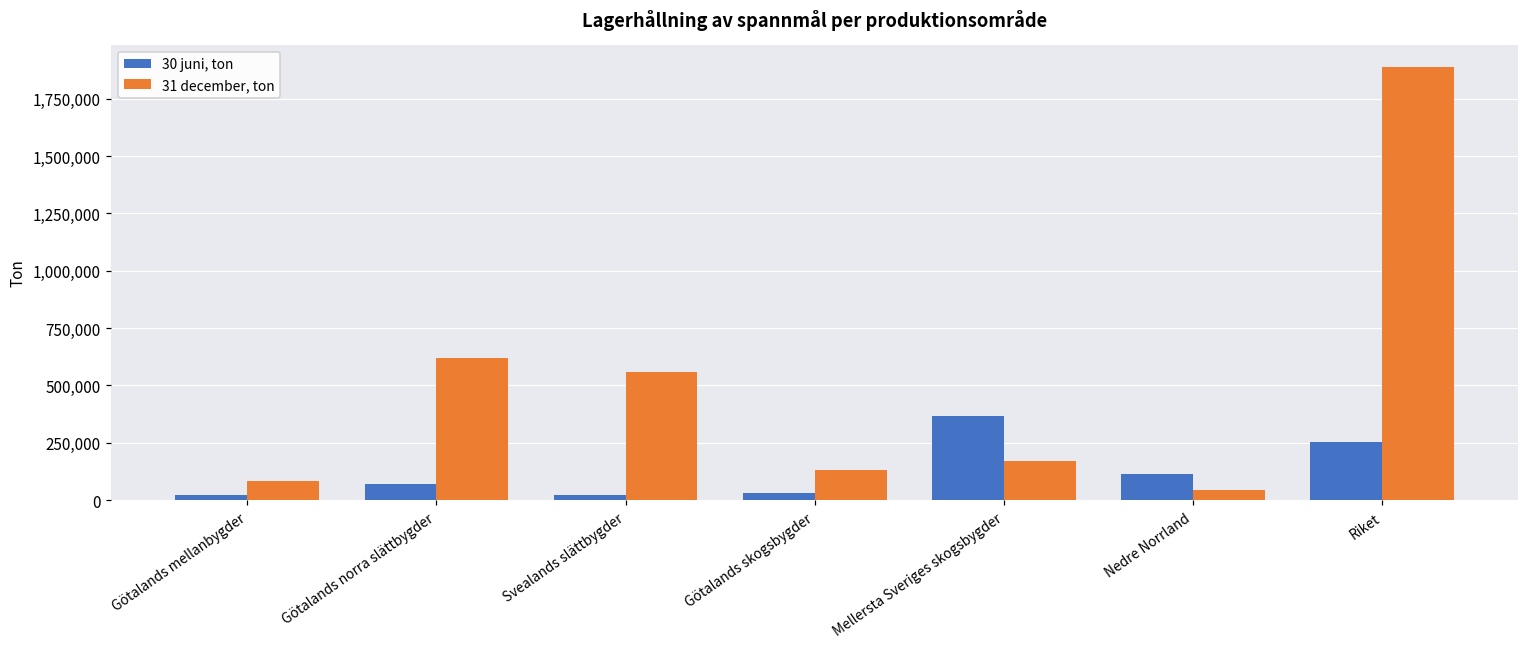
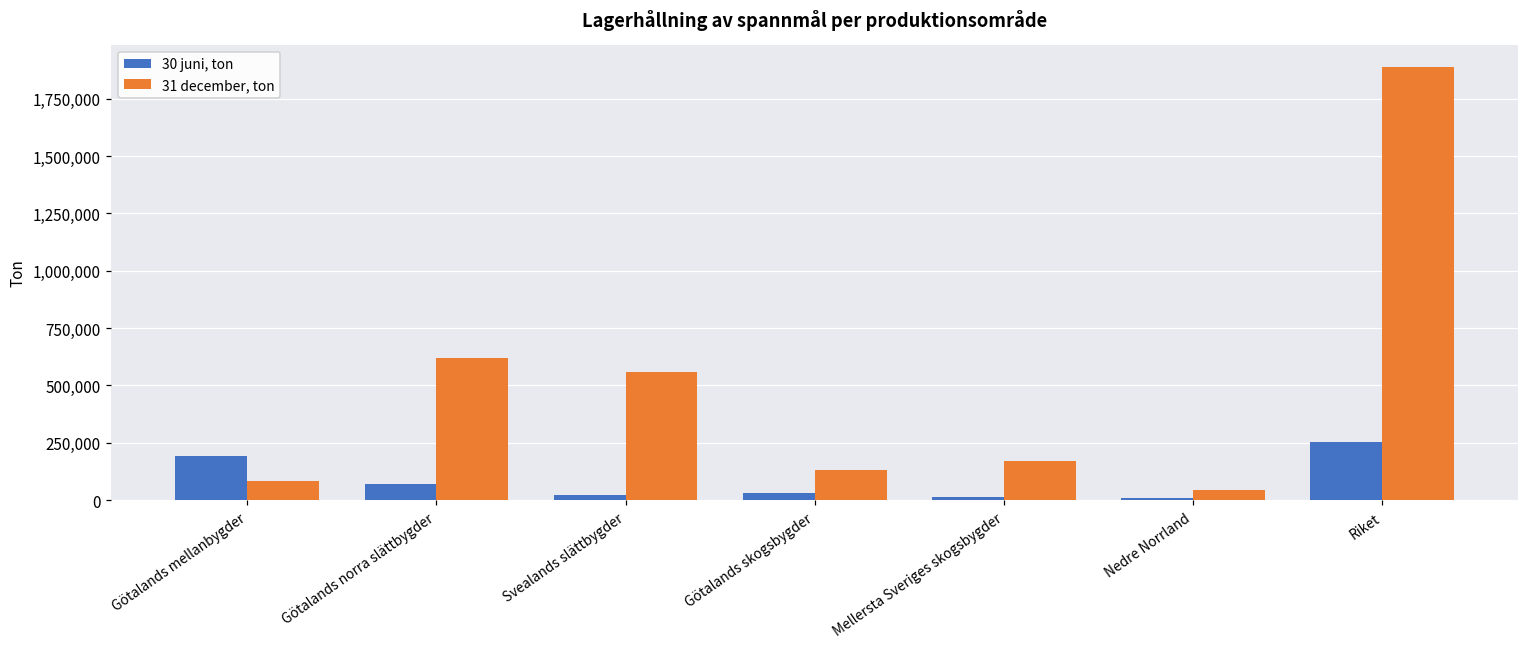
30 juni, ton, Götalands mellanbygder: 20,000 -> 190,000
30 juni, ton, Mellersta Sveriges skogsbygder: 370,000 -> 10,000
30 juni, ton, Nedre Norrland: 110,000 -> 10,000
